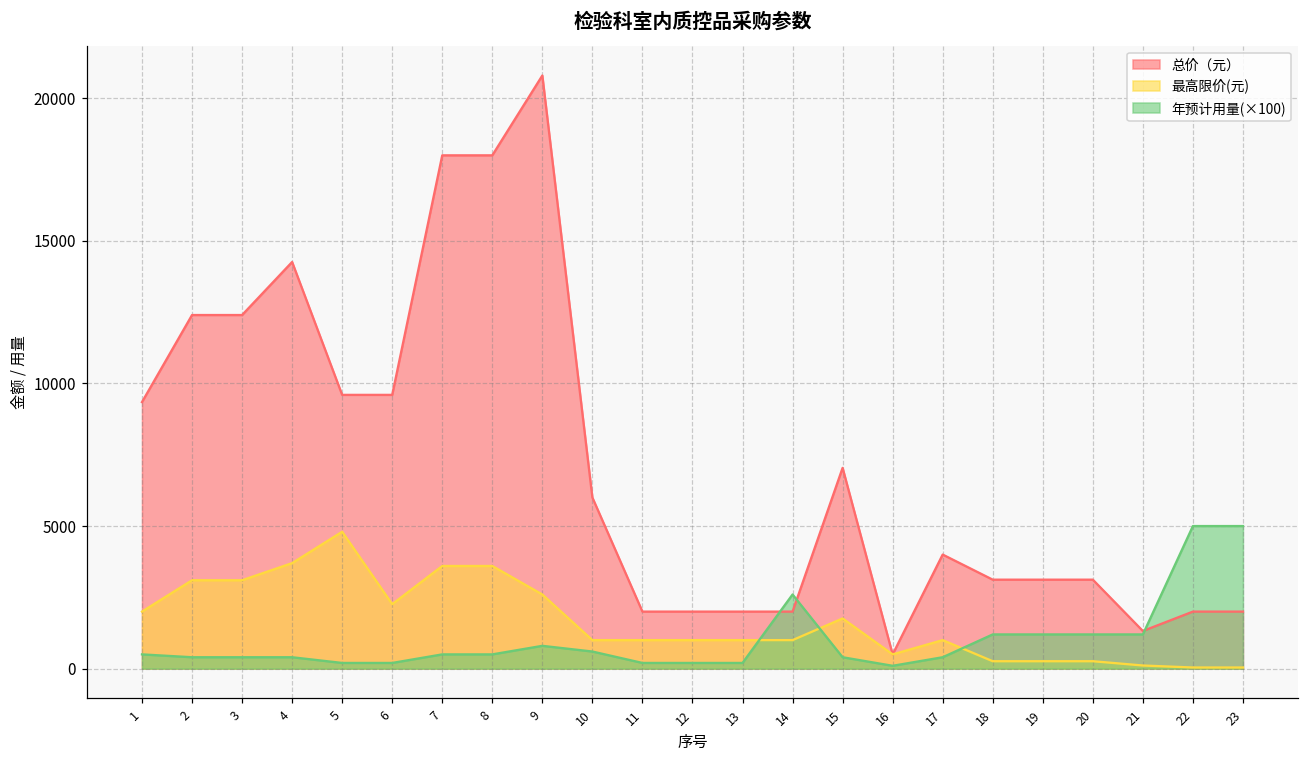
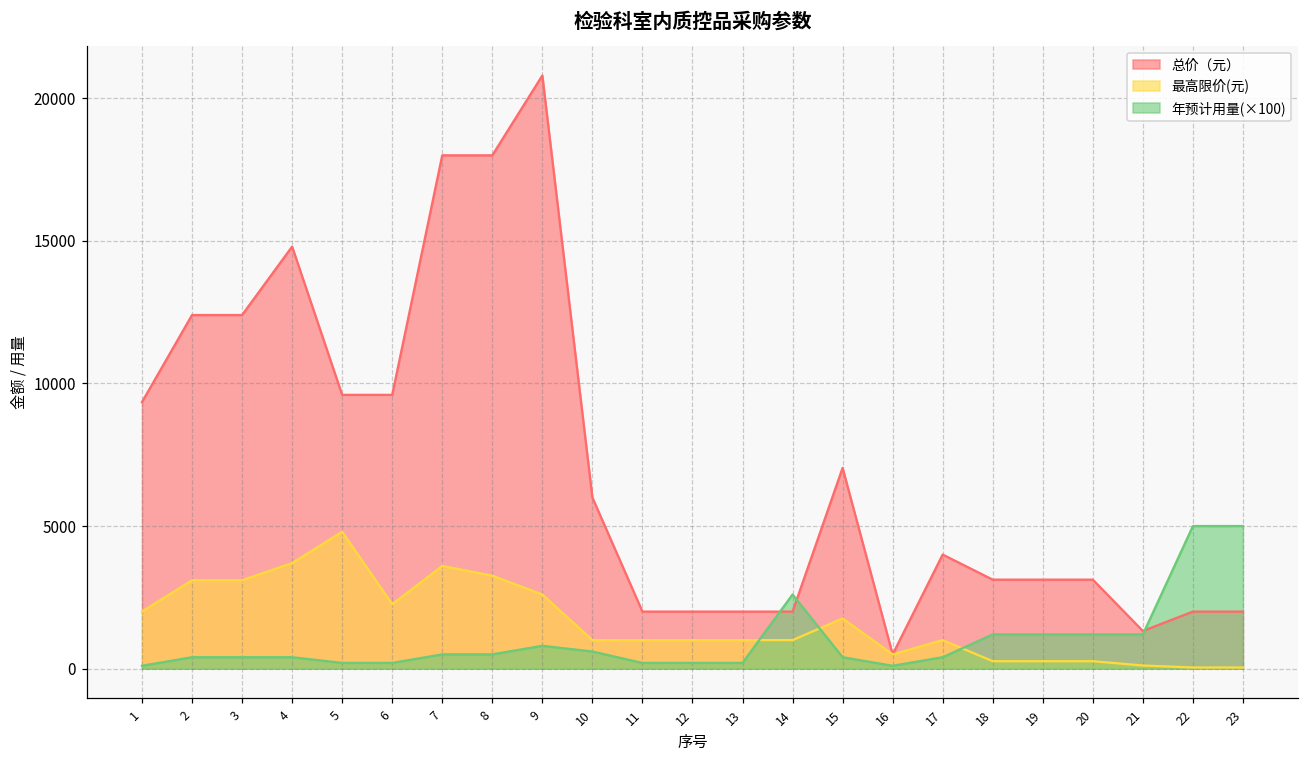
年预计用量(×100), 1: 500 -> 100
总价（元）, 4: 14300 -> 14800
最高限价(元), 8: 3600 -> 3300
